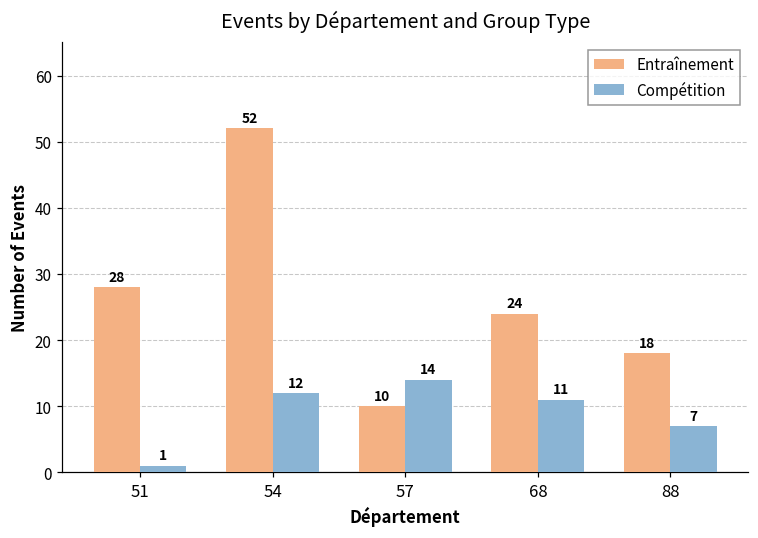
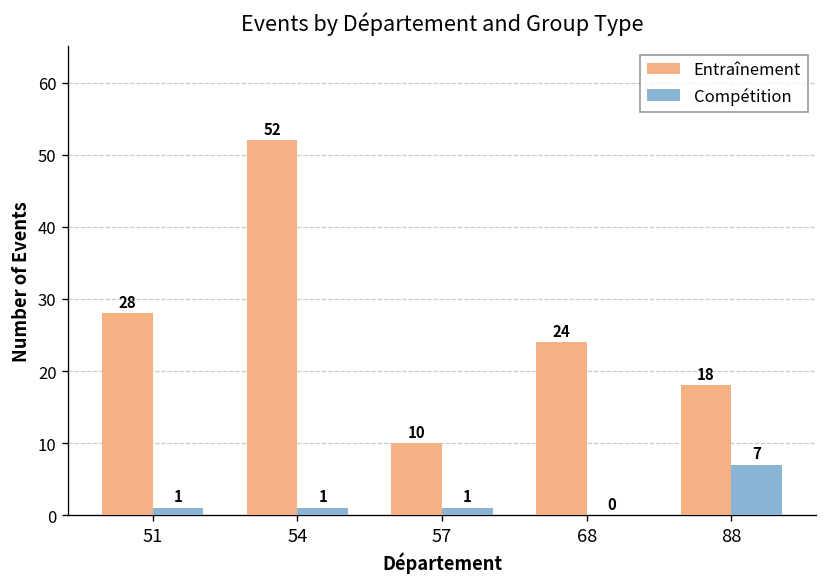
Compétition, 54: 12 -> 1
Compétition, 57: 14 -> 1
Compétition, 68: 11 -> 0
